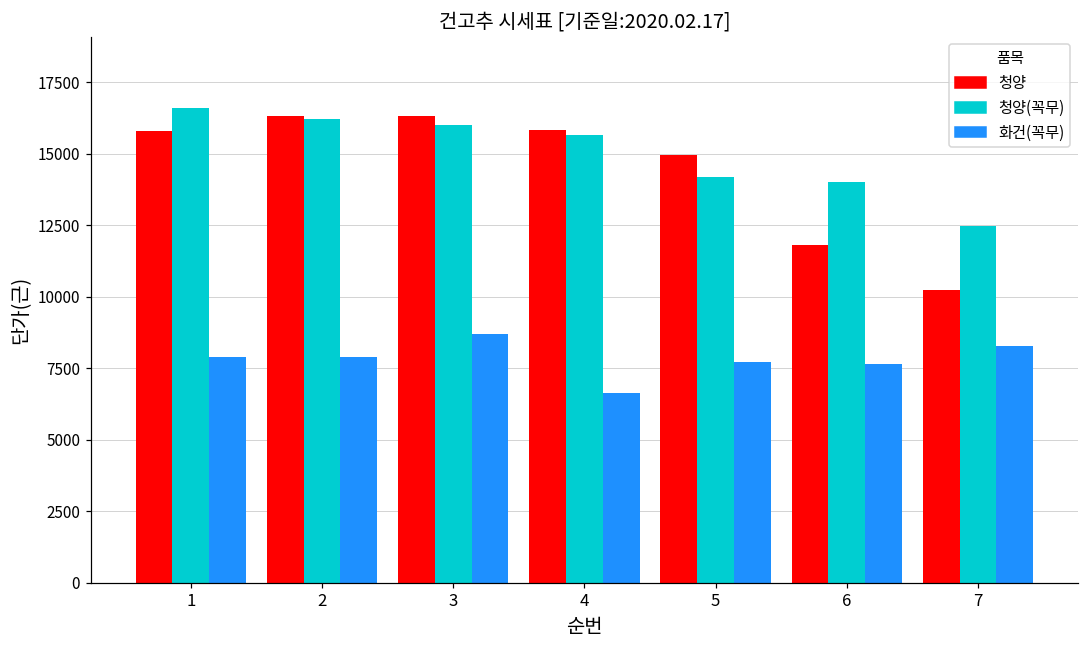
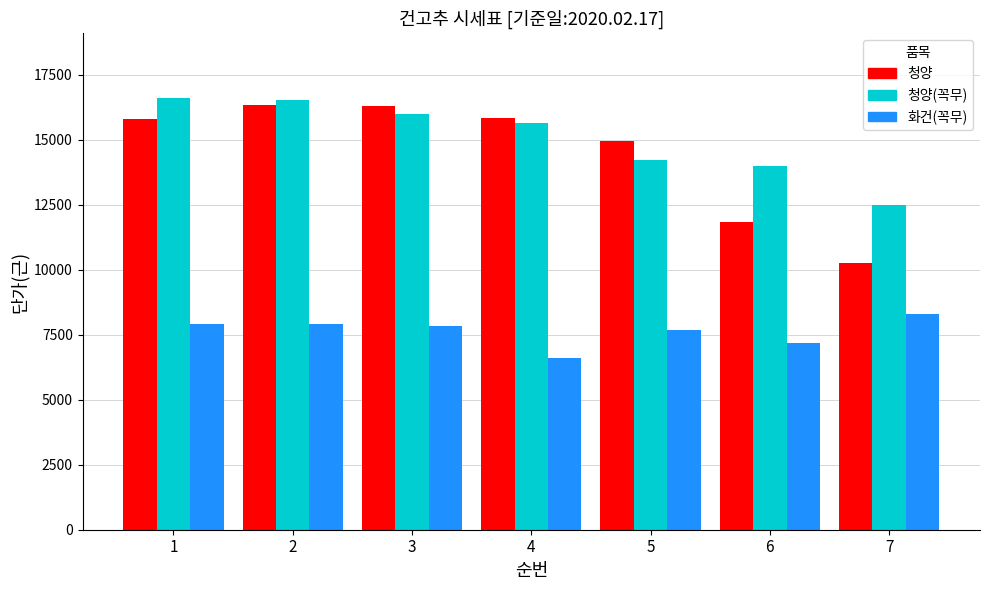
청양(꼭무), 2: 16200 -> 16500
화건(꼭무), 3: 8700 -> 7900
화건(꼭무), 6: 7700 -> 7200
